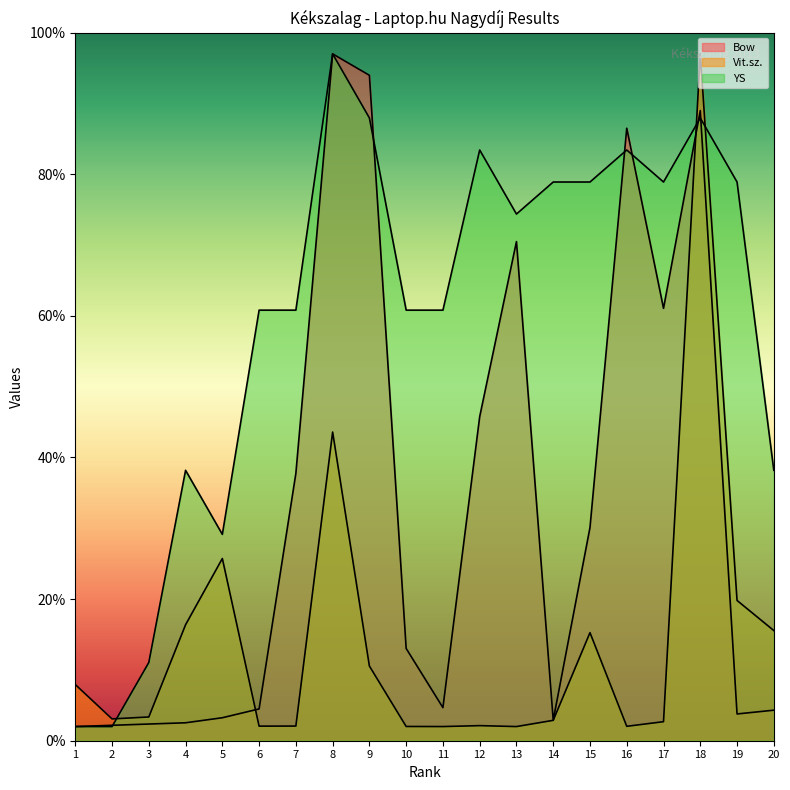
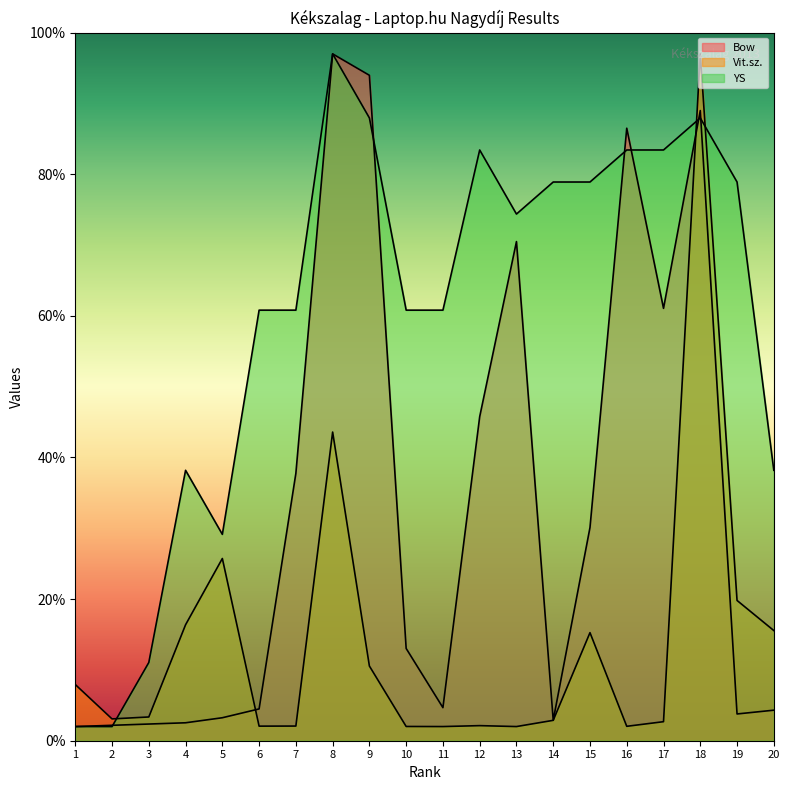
YS, 17: 79% -> 83%
